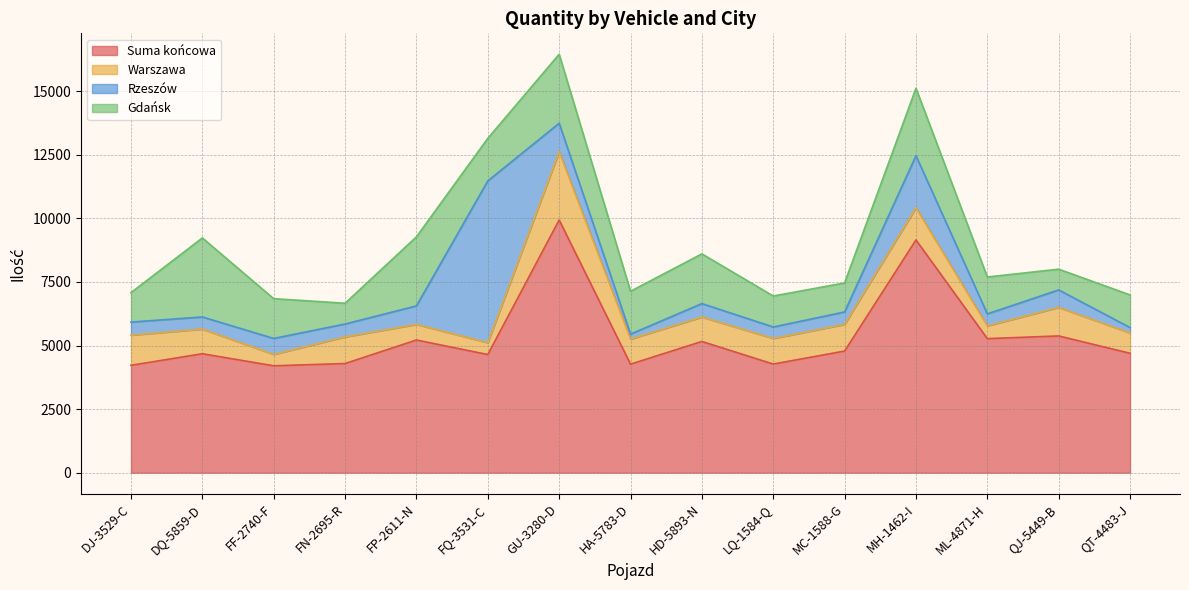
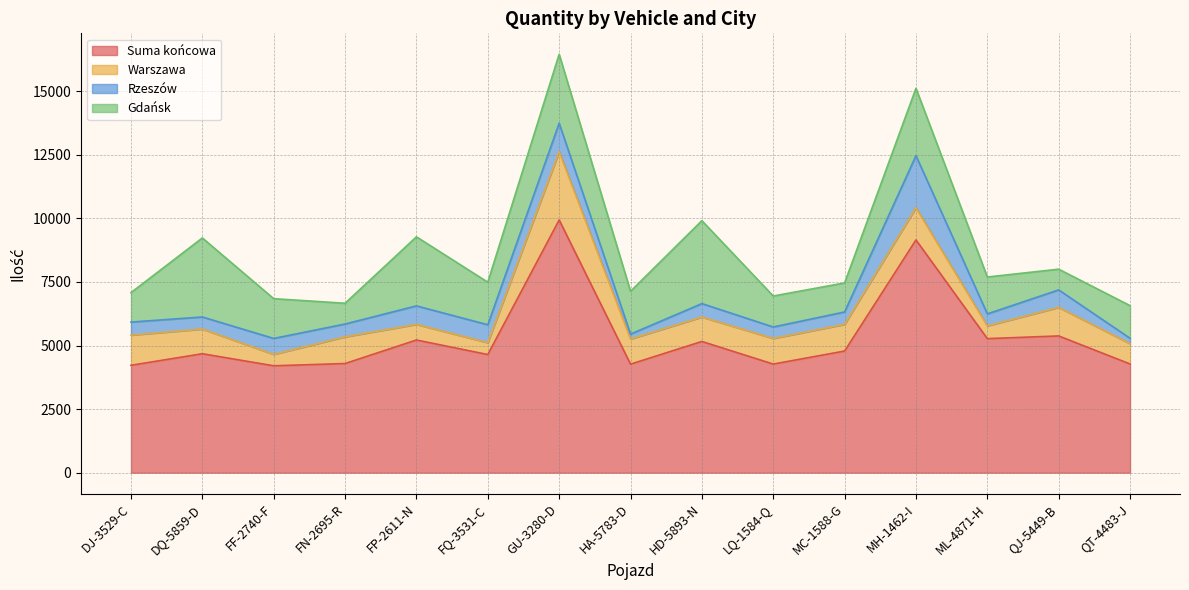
Rzeszów, FQ-3531-C: 6400 -> 700
Gdańsk, HD-5893-N: 2000 -> 3300
Suma końcowa, QT-4483-J: 4700 -> 4300
